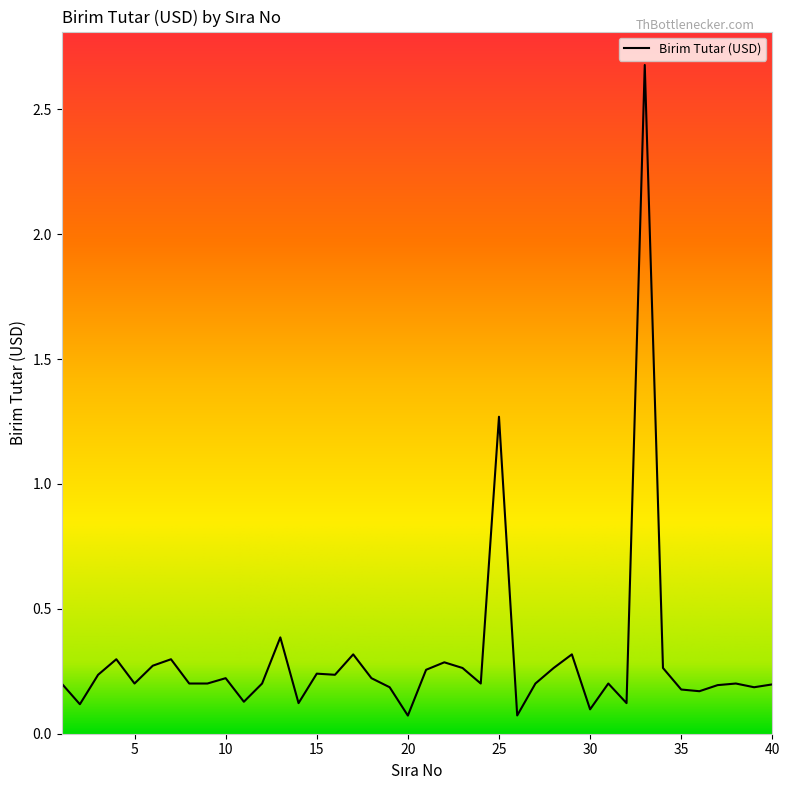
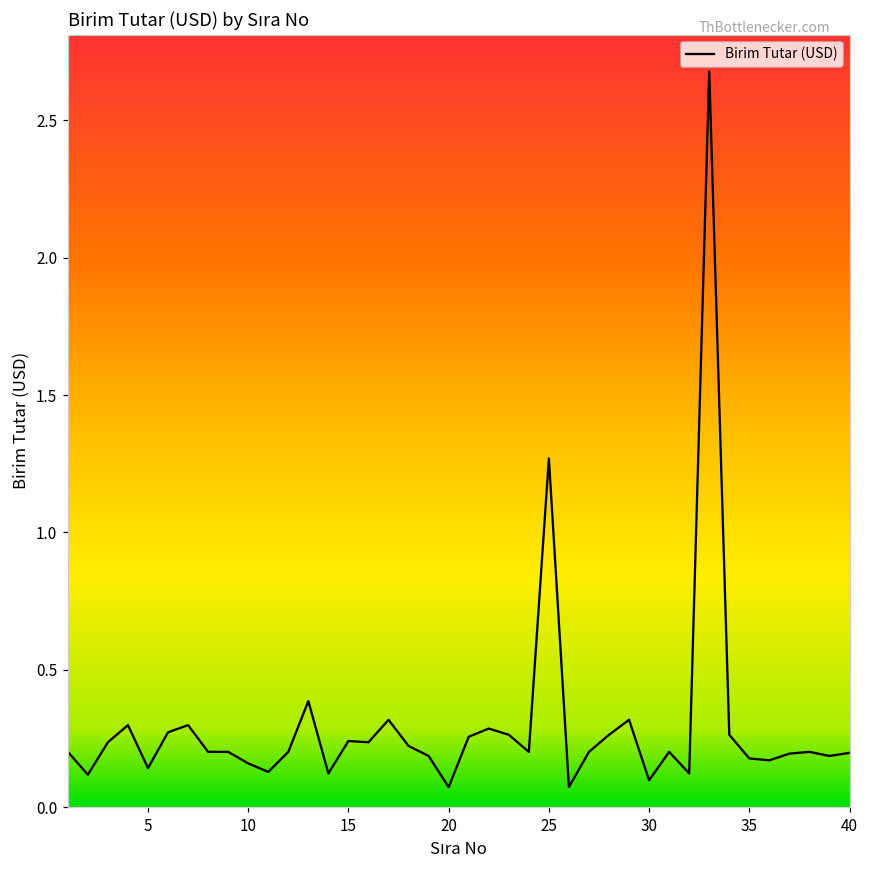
5: 0.20 -> 0.14
10: 0.22 -> 0.16
